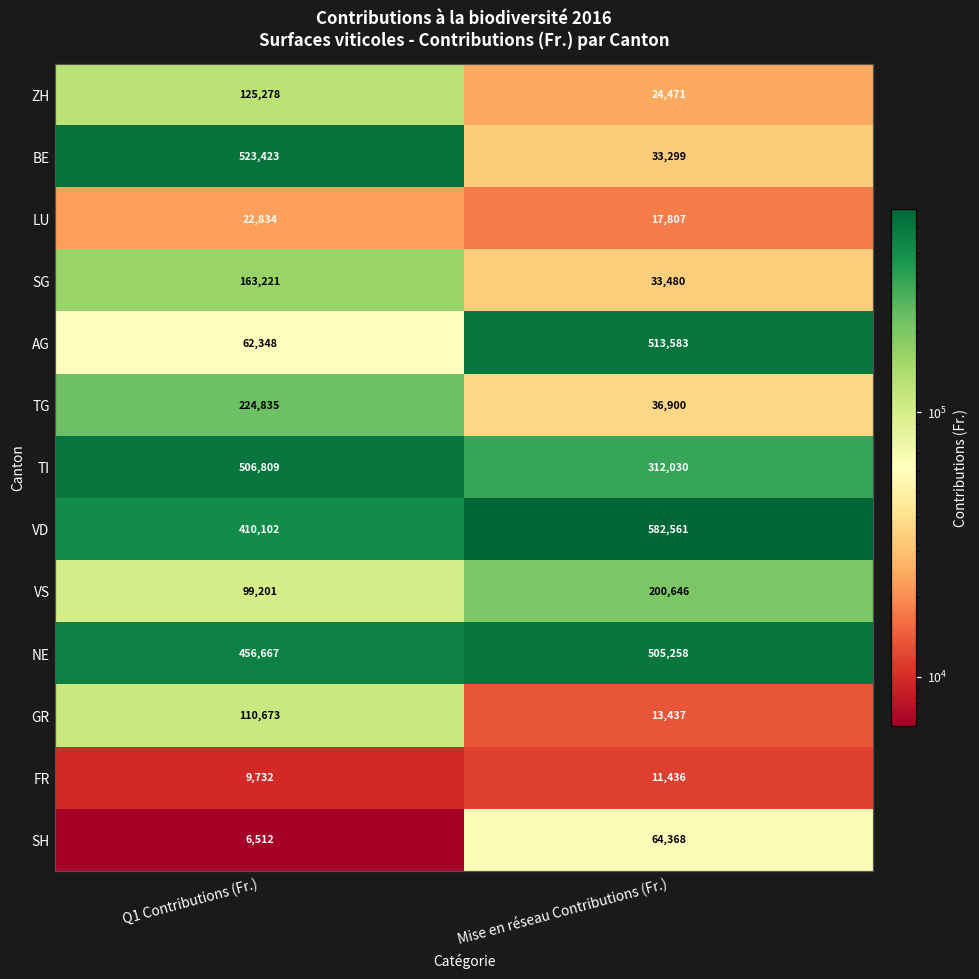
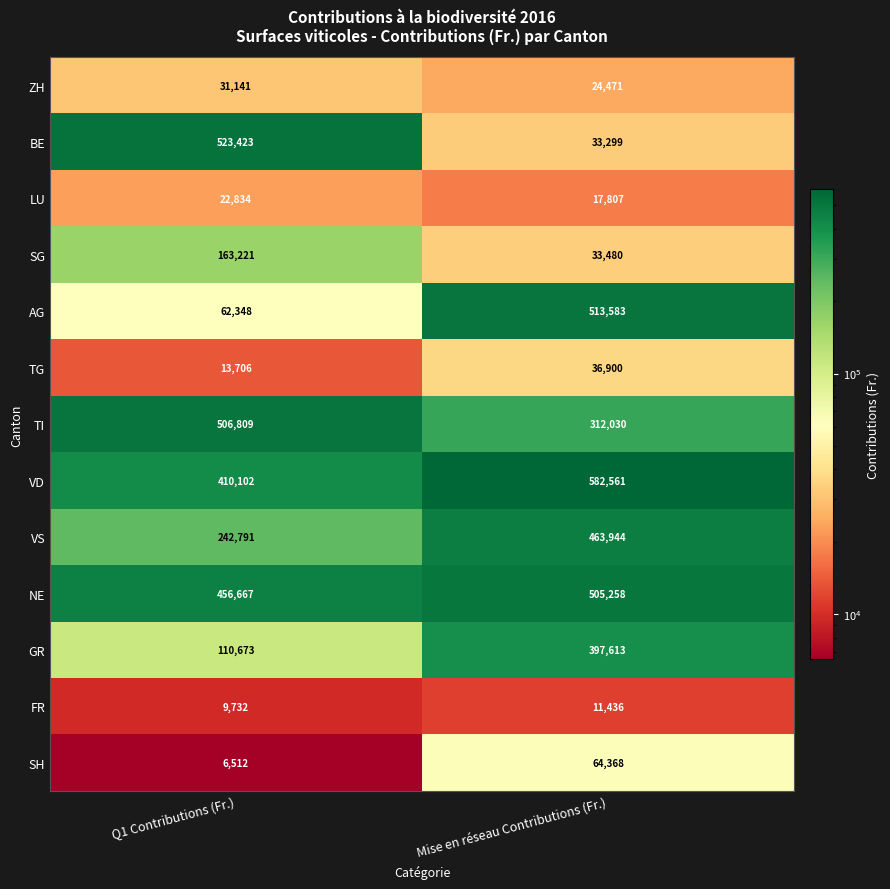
ZH, Q1 Contributions (Fr.): 125,278 -> 31,141
TG, Q1 Contributions (Fr.): 224,835 -> 13,706
VS, Q1 Contributions (Fr.): 99,201 -> 242,791
VS, Mise en réseau Contributions (Fr.): 200,646 -> 463,944
GR, Mise en réseau Contributions (Fr.): 13,437 -> 397,613
